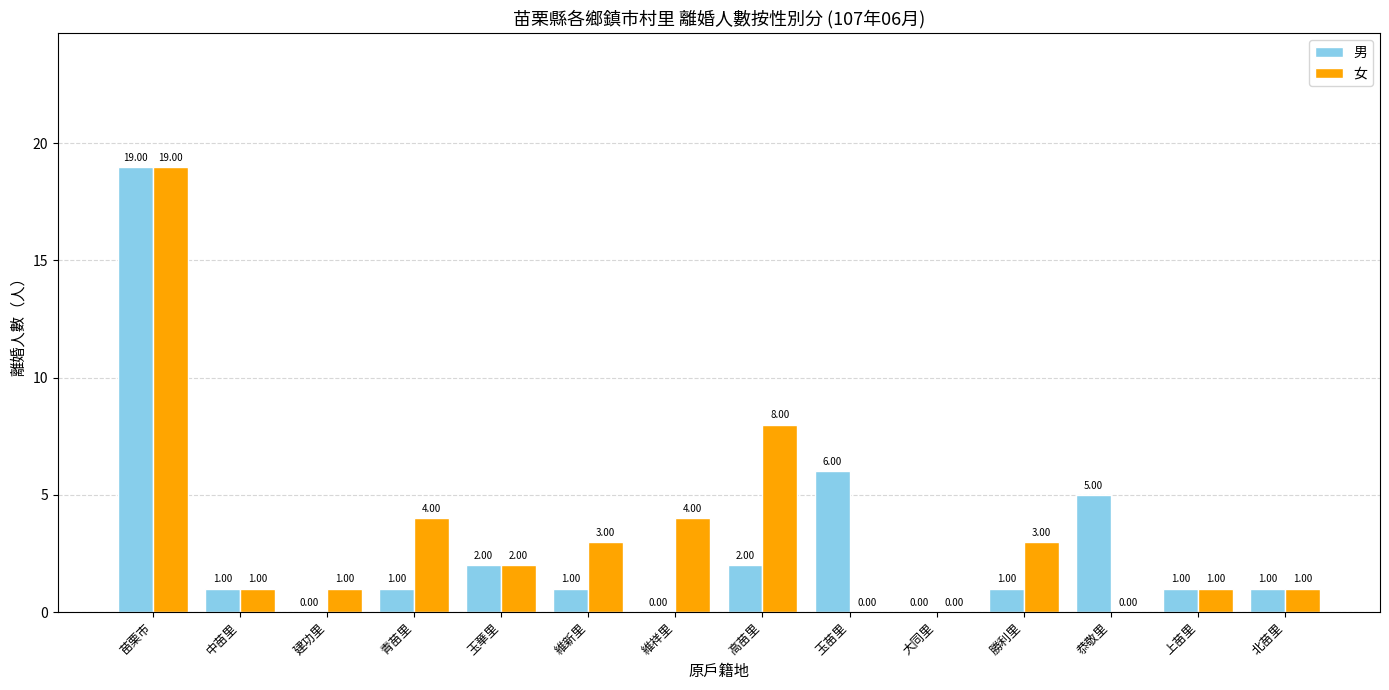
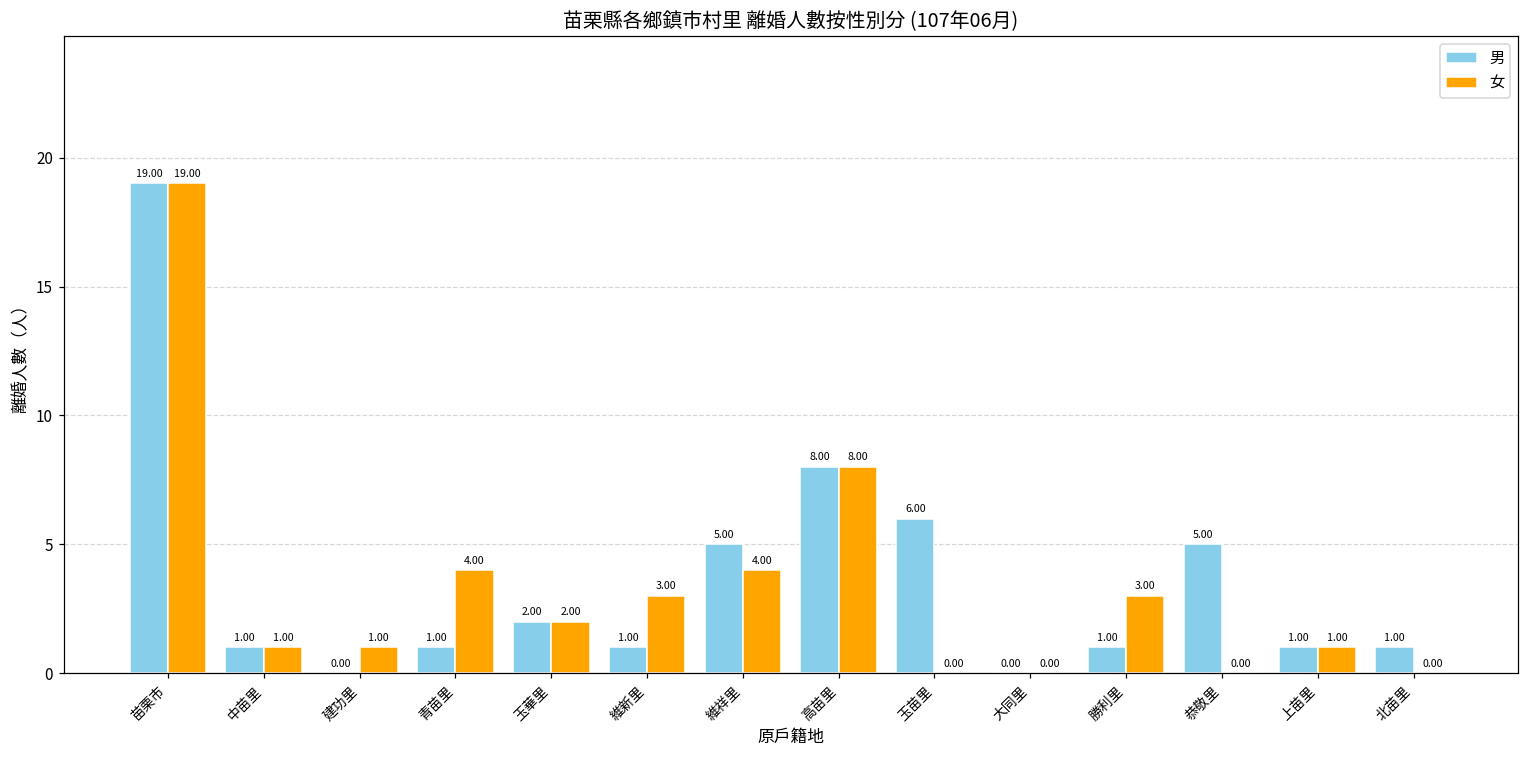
男, 維祥里: 0.00 -> 5.00
男, 高苗里: 2.00 -> 8.00
女, 北苗里: 1.00 -> 0.00
